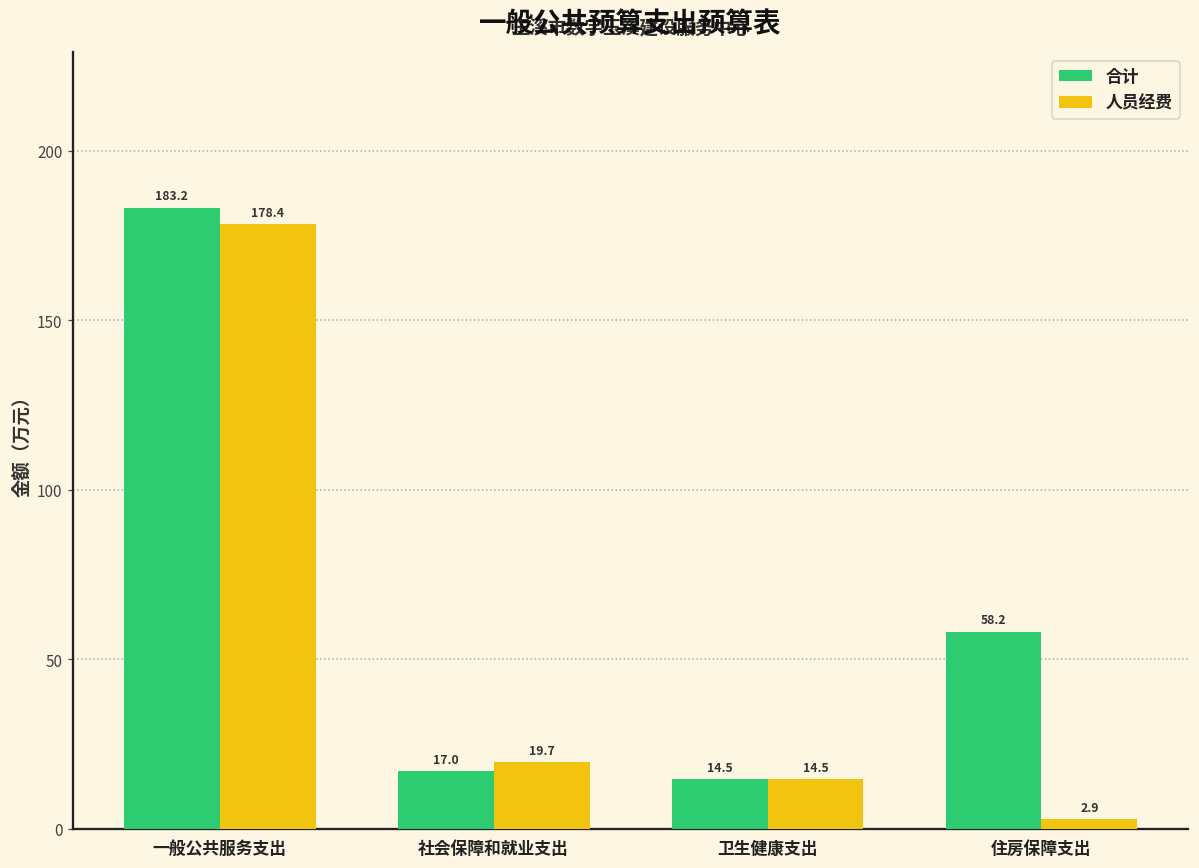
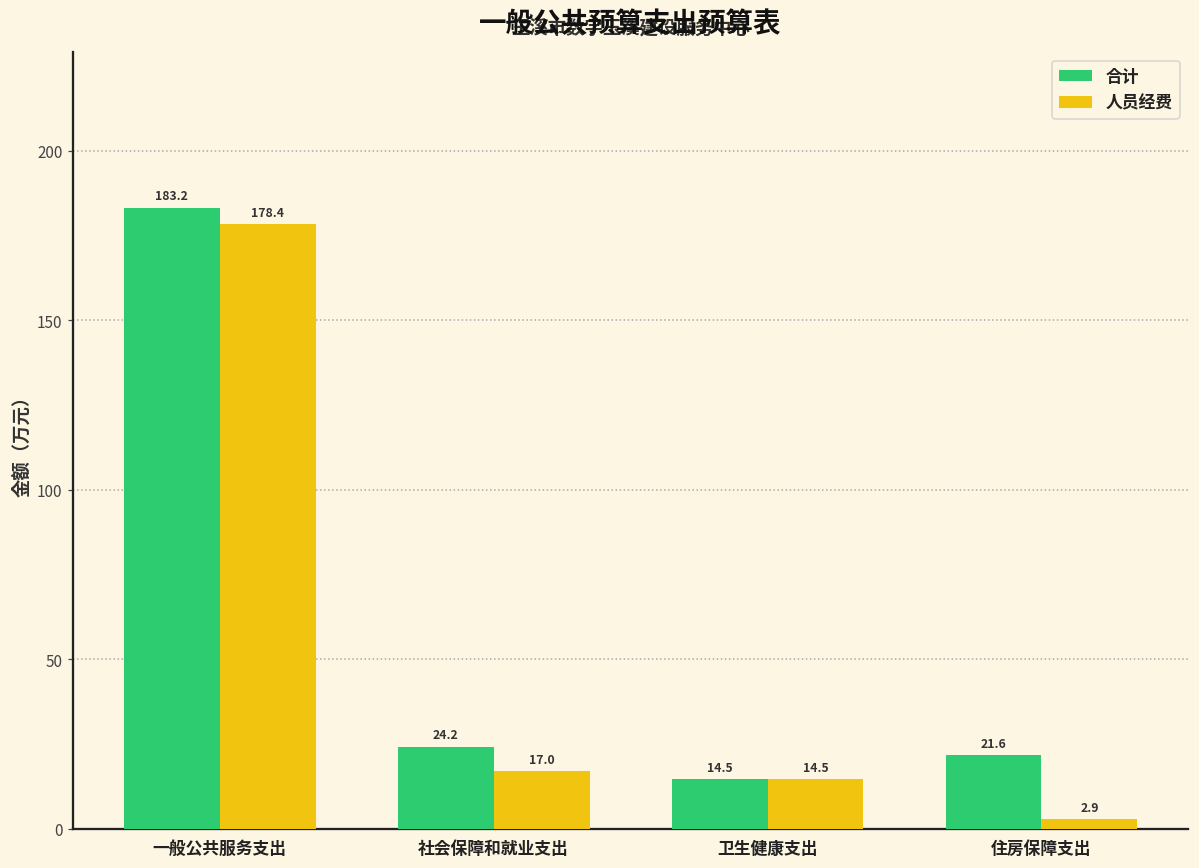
合计, 社会保障和就业支出: 17.0 -> 24.2
人员经费, 社会保障和就业支出: 19.7 -> 17.0
合计, 住房保障支出: 58.2 -> 21.6
